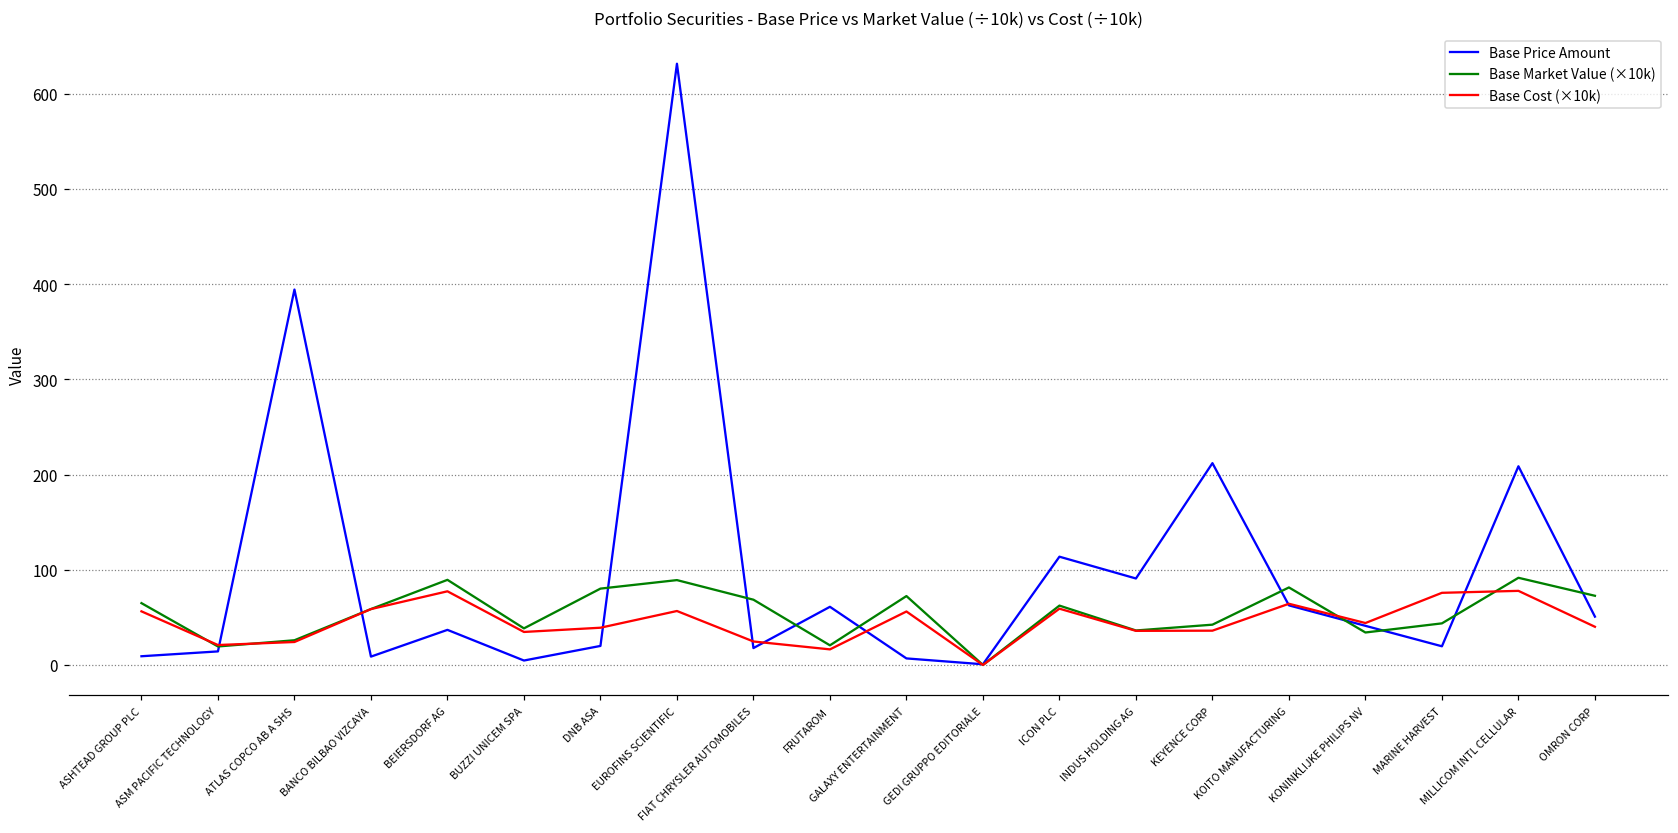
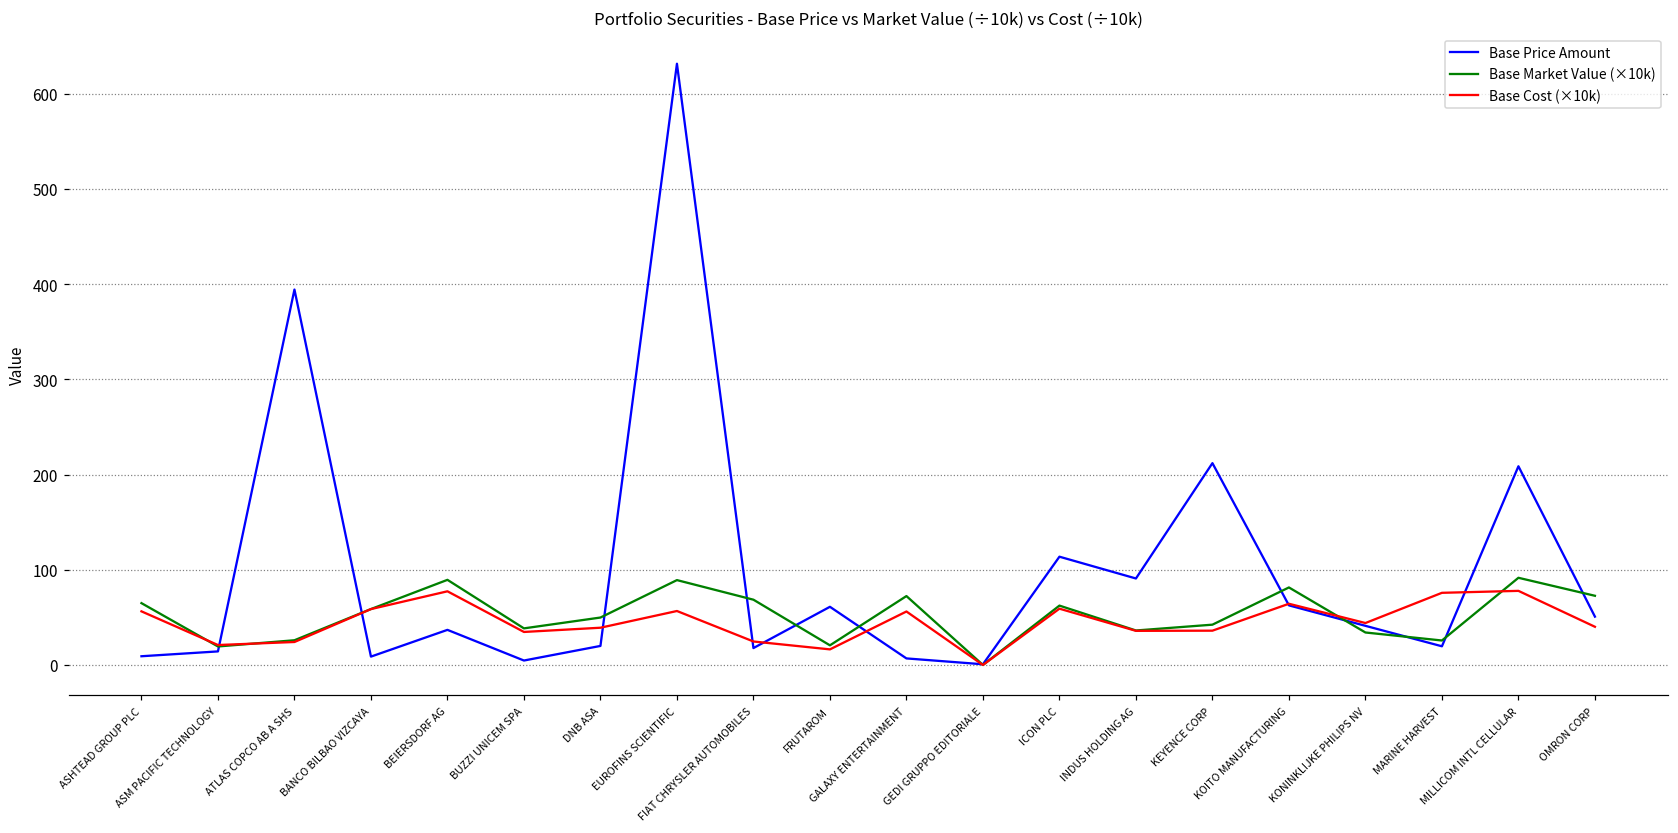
Base Market Value (×10k), DNB ASA: 80 -> 50
Base Market Value (×10k), MARINE HARVEST: 40 -> 30
